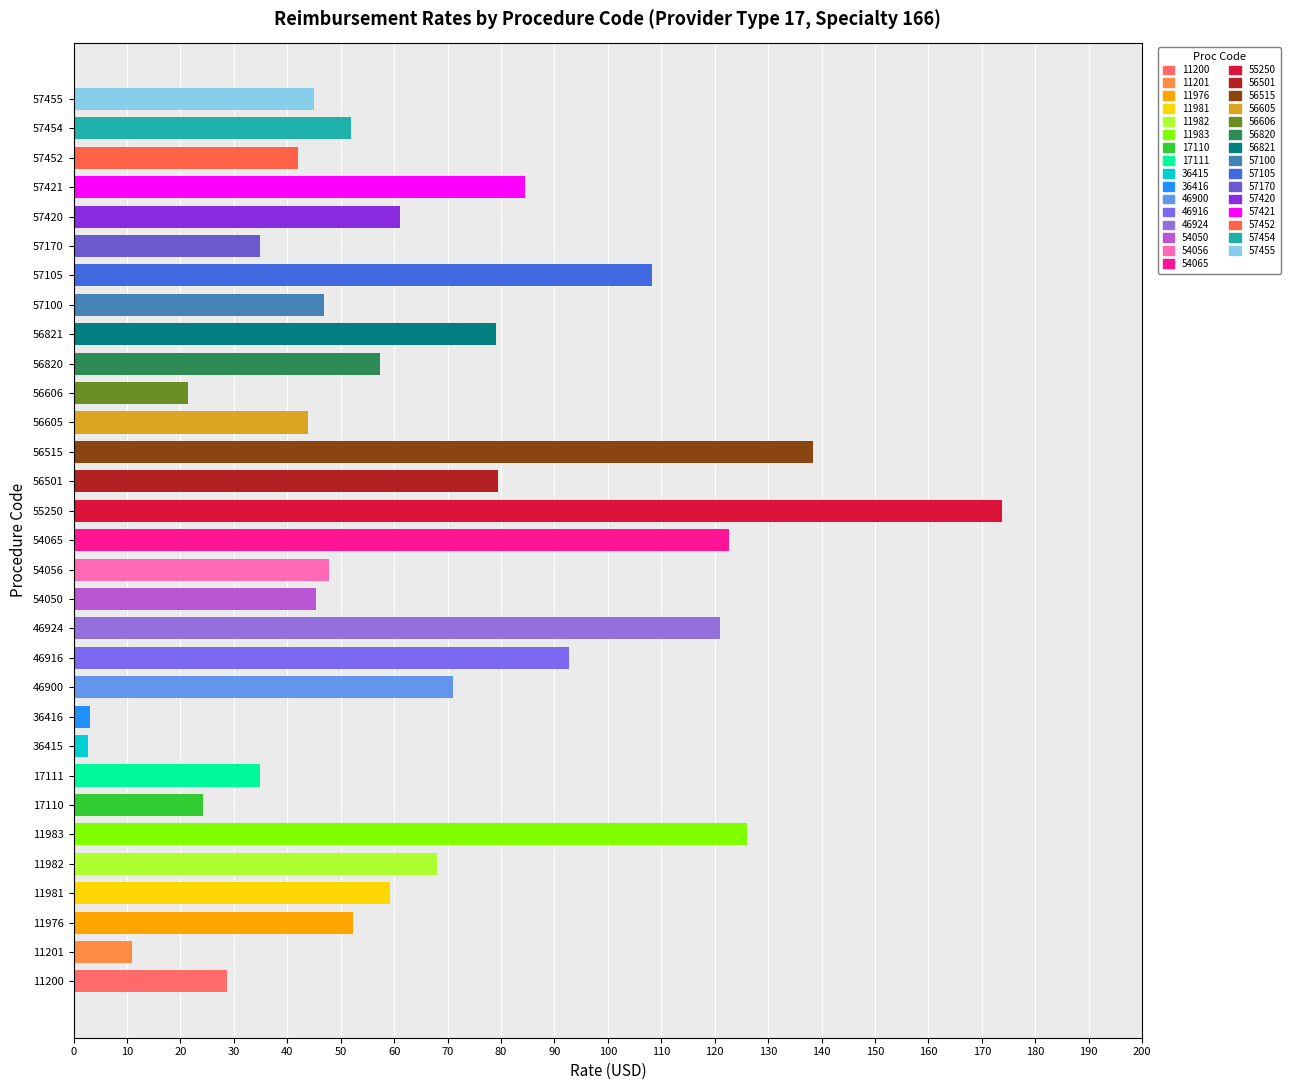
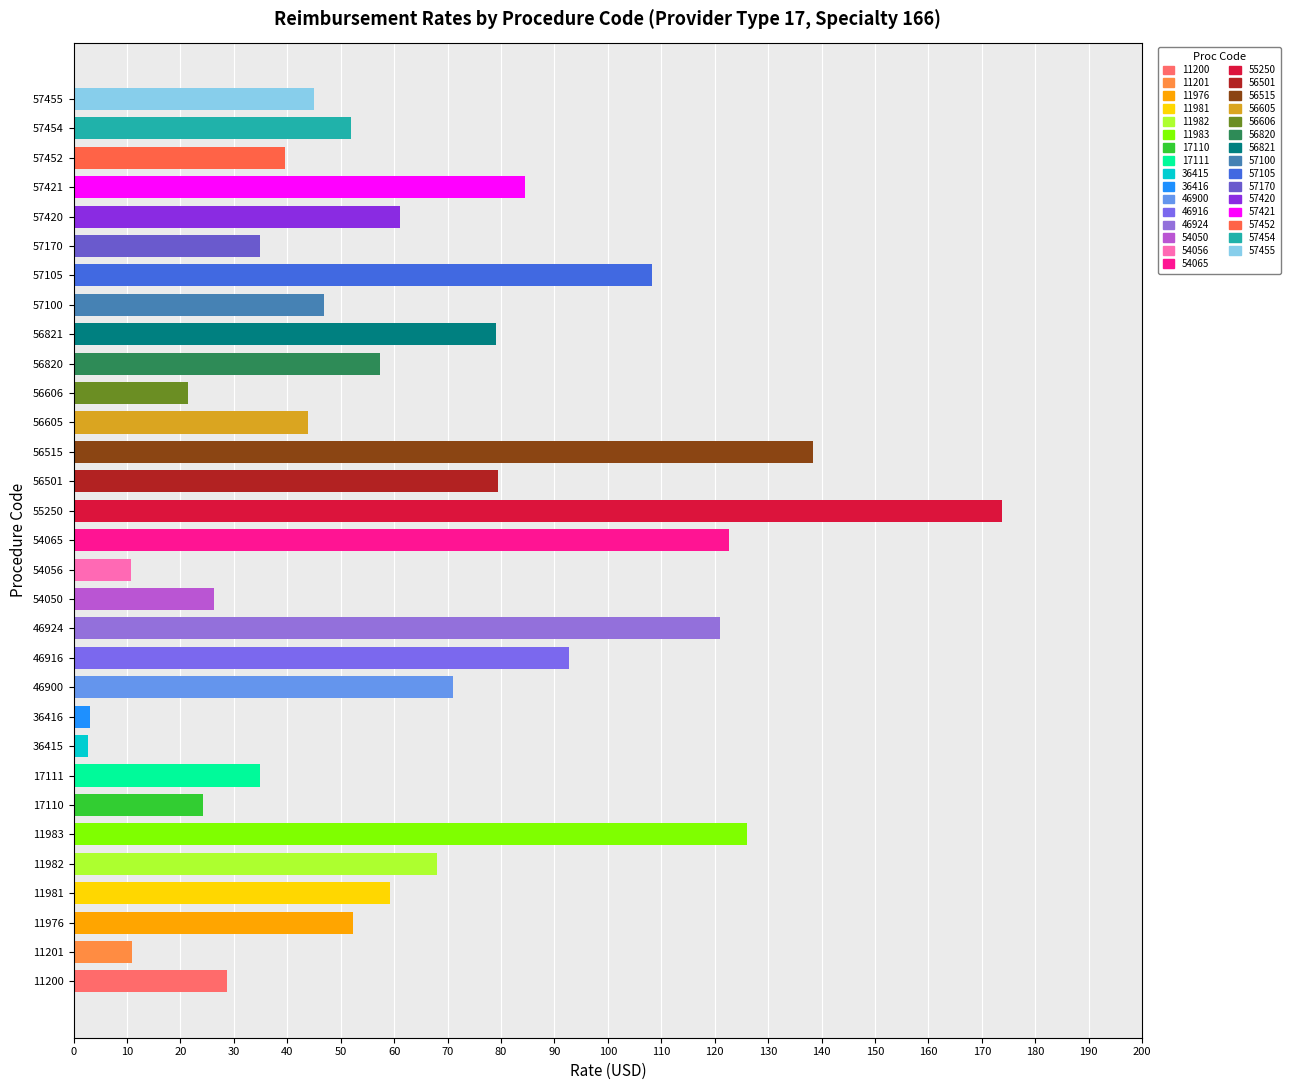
57452: 42 -> 40
54056: 48 -> 11
54050: 45 -> 26
